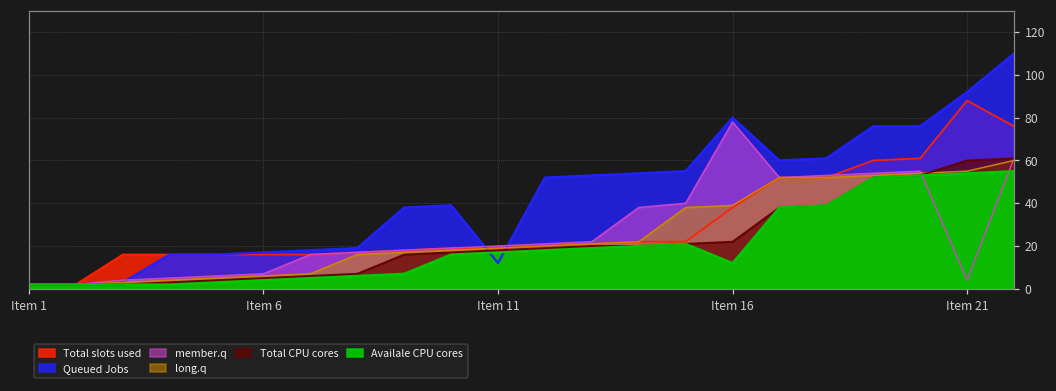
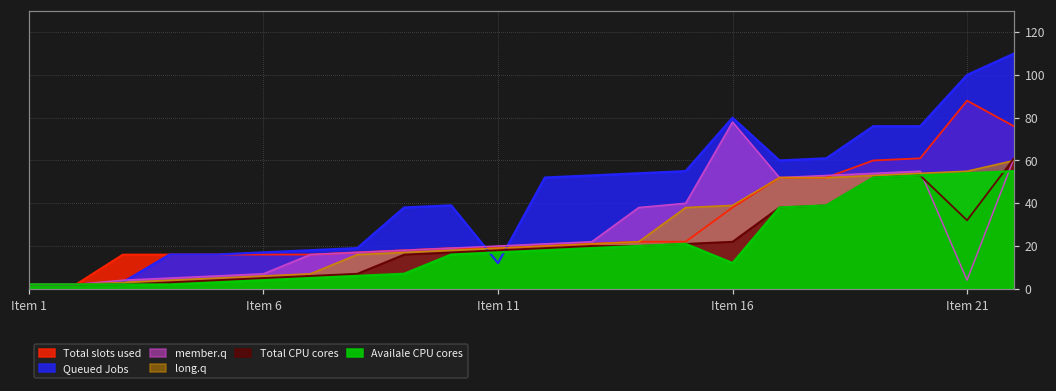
Queued Jobs, Item 21: 92 -> 100
Total CPU cores, Item 21: 60 -> 32
